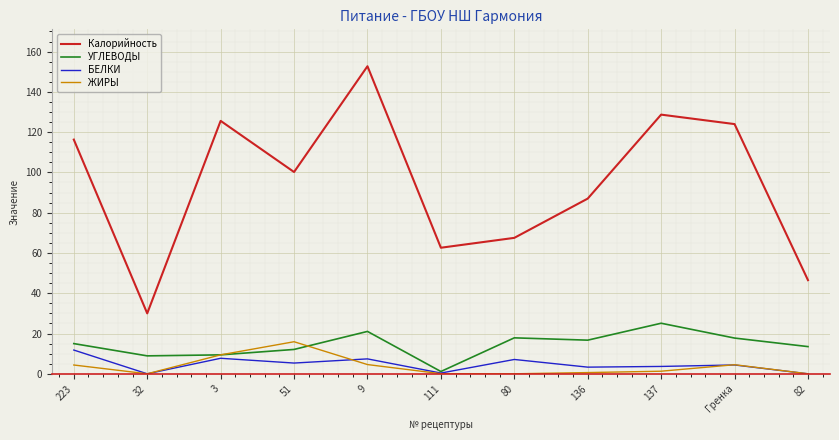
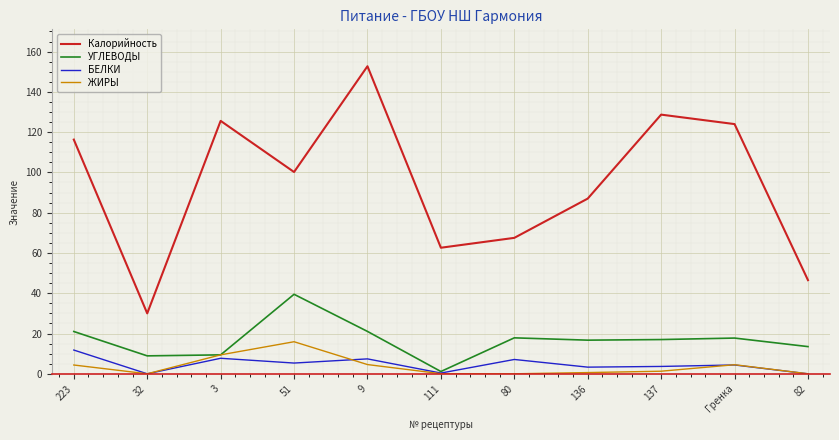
УГЛЕВОДЫ, 223: 15 -> 21
УГЛЕВОДЫ, 51: 12 -> 39
УГЛЕВОДЫ, 137: 25 -> 17
